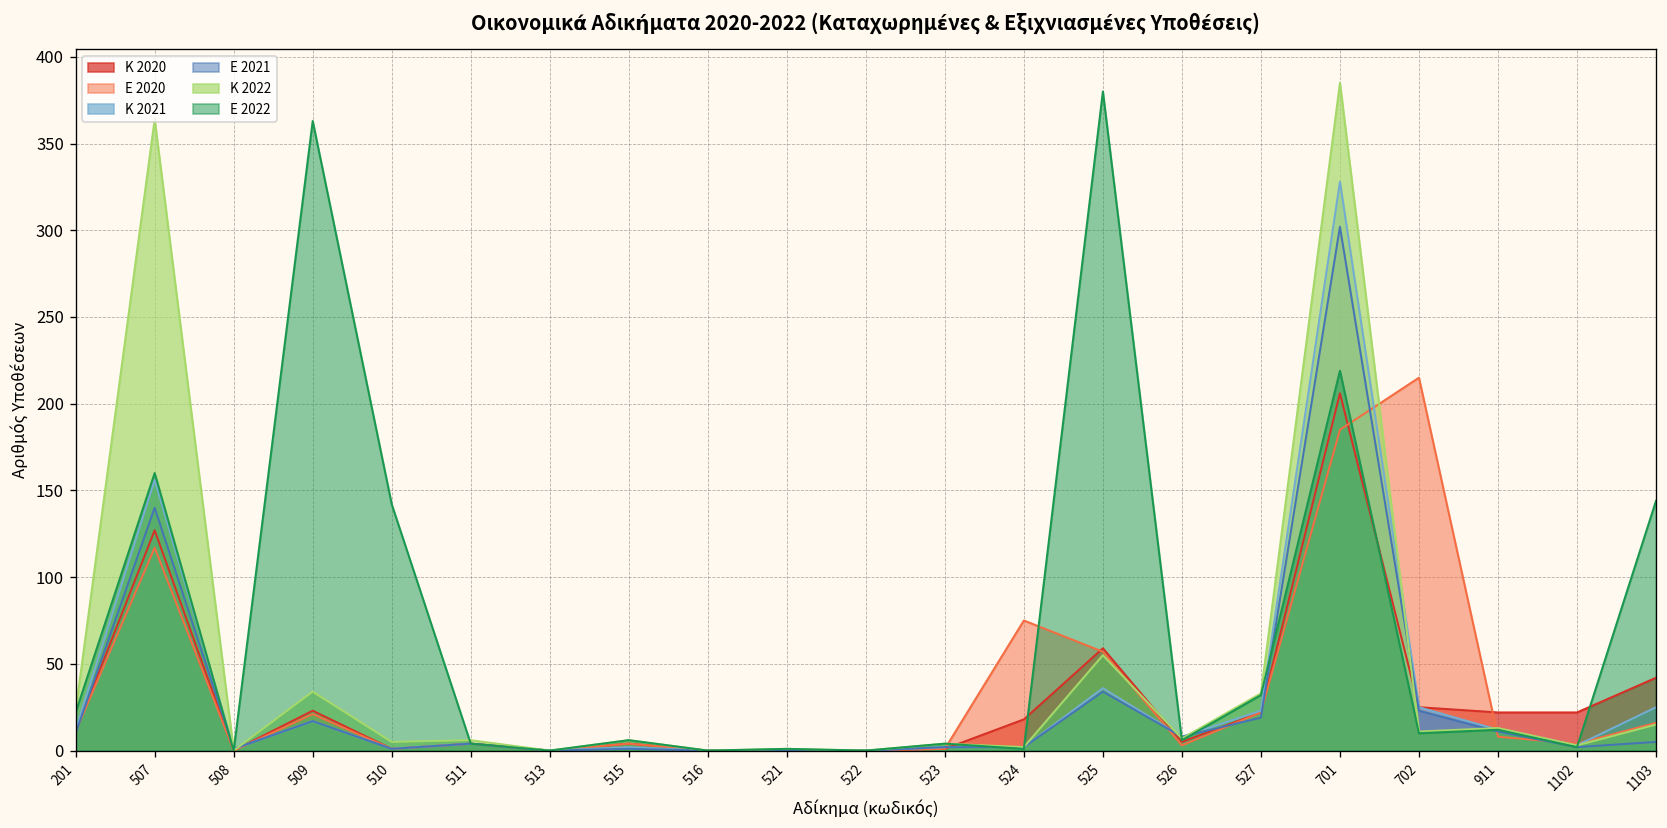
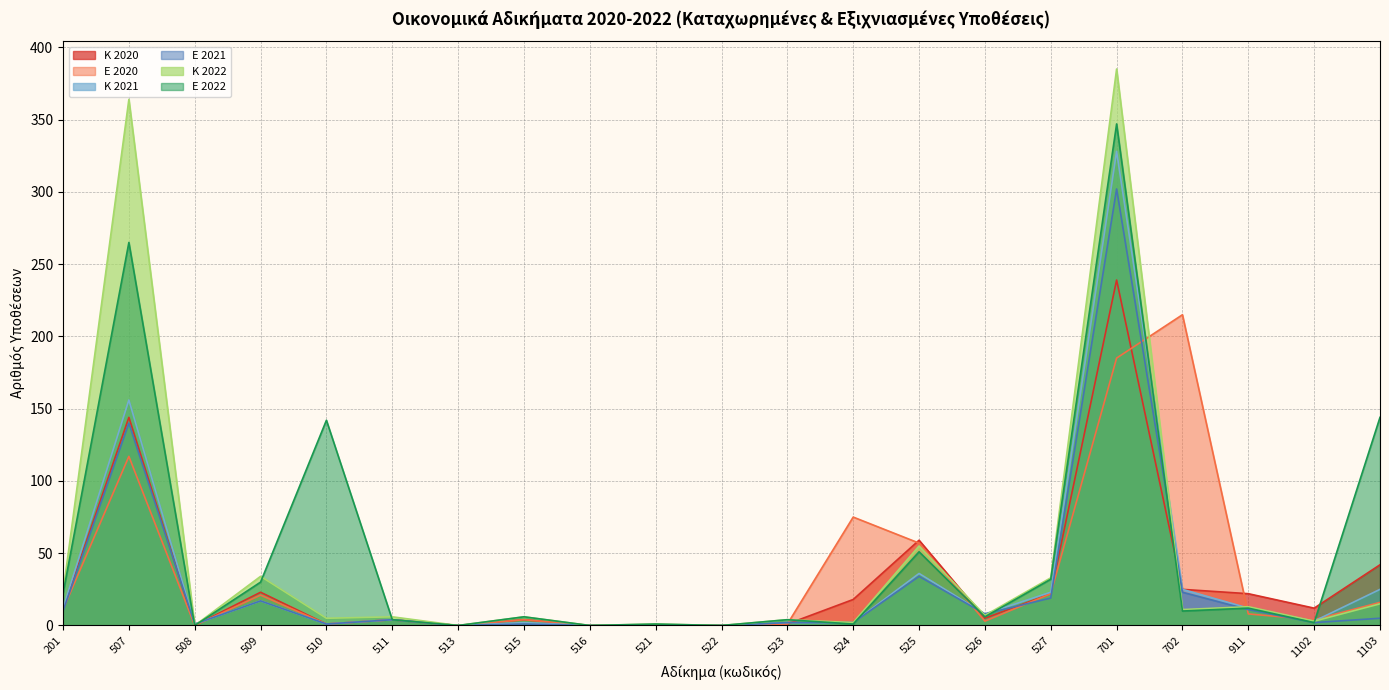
Κ 2020, 507: 127 -> 144
Ε 2022, 507: 160 -> 265
Ε 2022, 509: 363 -> 30
Ε 2022, 525: 380 -> 51
Κ 2020, 701: 206 -> 239
Ε 2022, 701: 219 -> 347
Κ 2020, 1102: 22 -> 12
